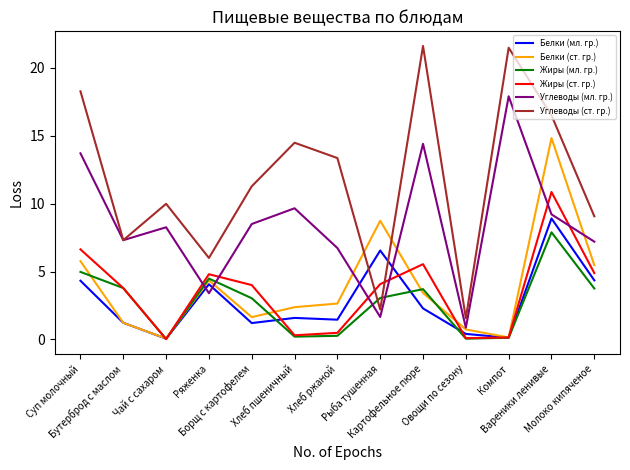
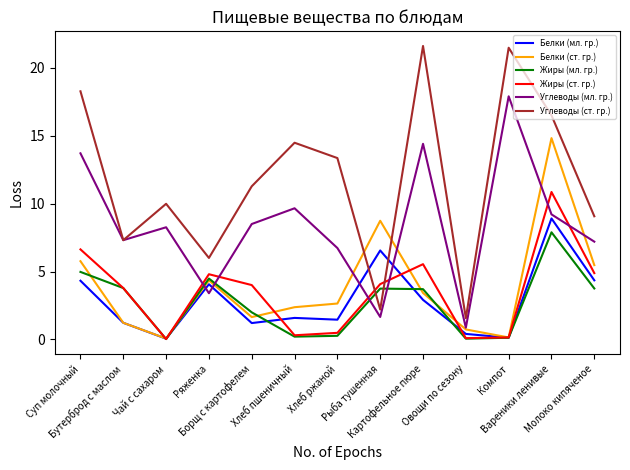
Жиры (мл. гр.), Борщ с картофелем: 3.0 -> 2.0
Жиры (мл. гр.), Рыба тушенная: 3.1 -> 3.7
Белки (мл. гр.), Картофельное пюре: 2.3 -> 2.9
